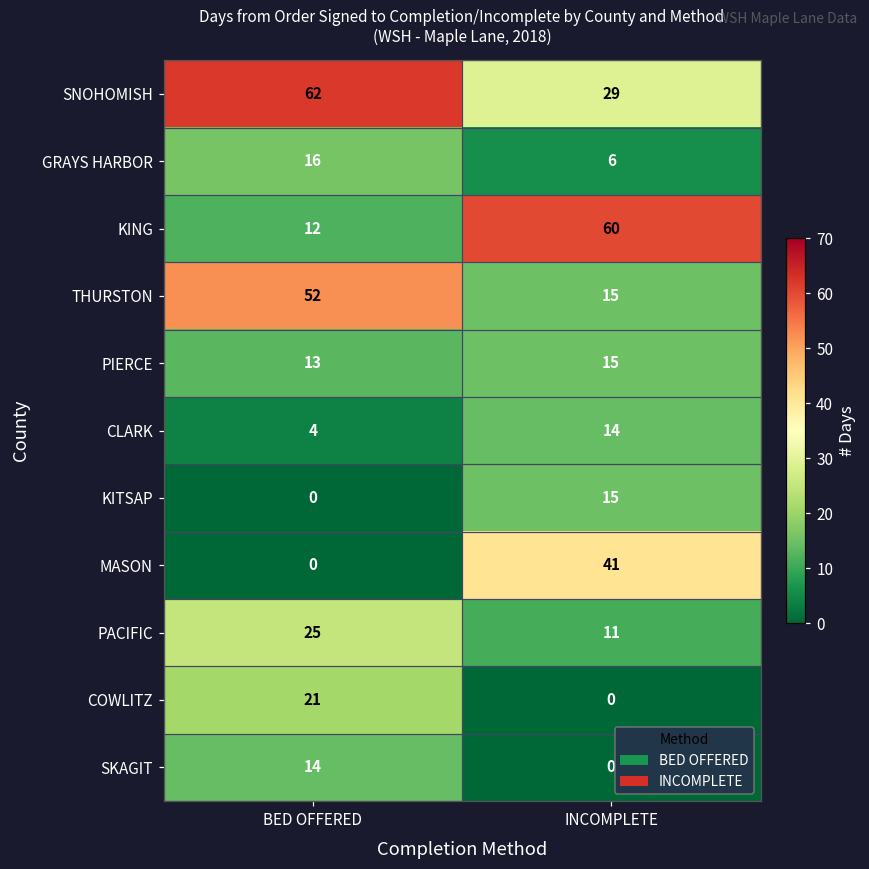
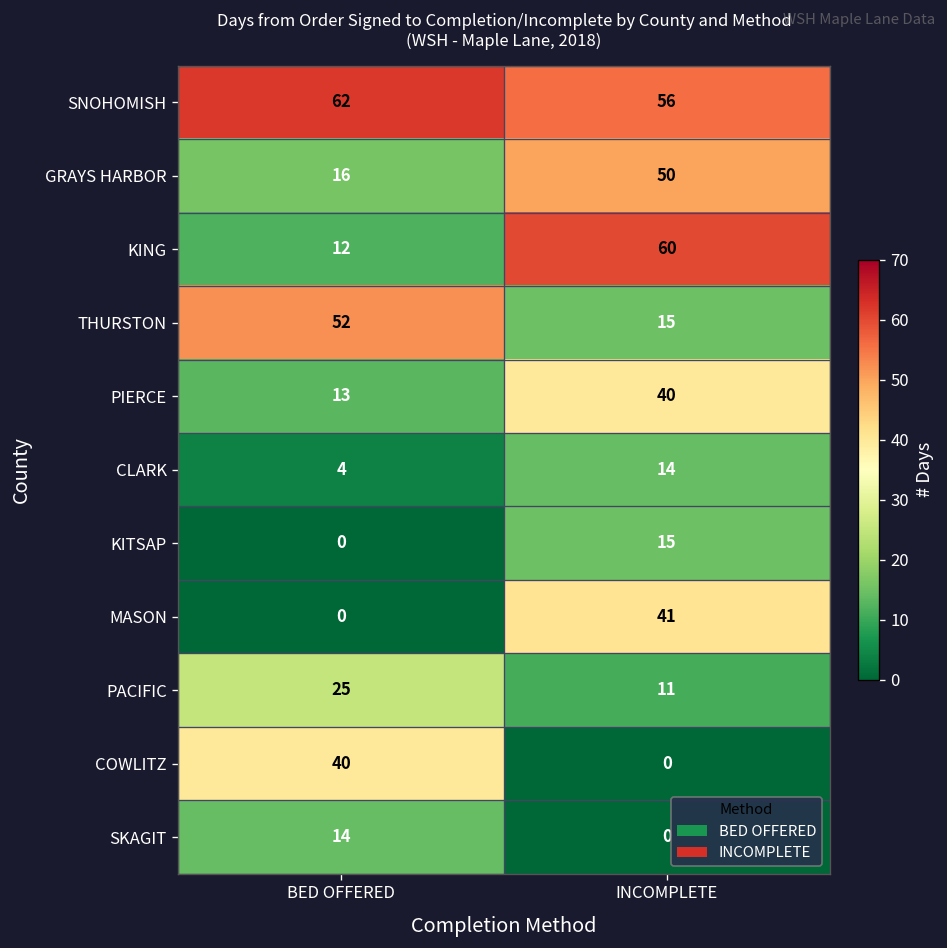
SNOHOMISH, INCOMPLETE: 29 -> 56
GRAYS HARBOR, INCOMPLETE: 6 -> 50
PIERCE, INCOMPLETE: 15 -> 40
COWLITZ, BED OFFERED: 21 -> 40
